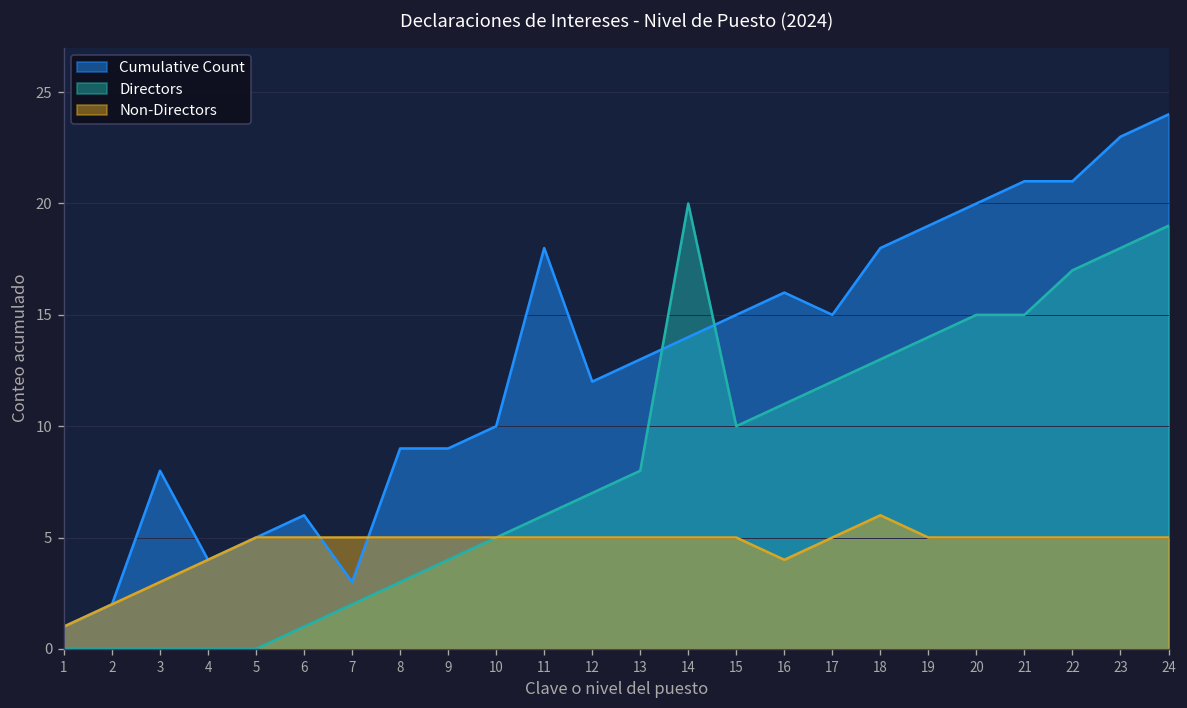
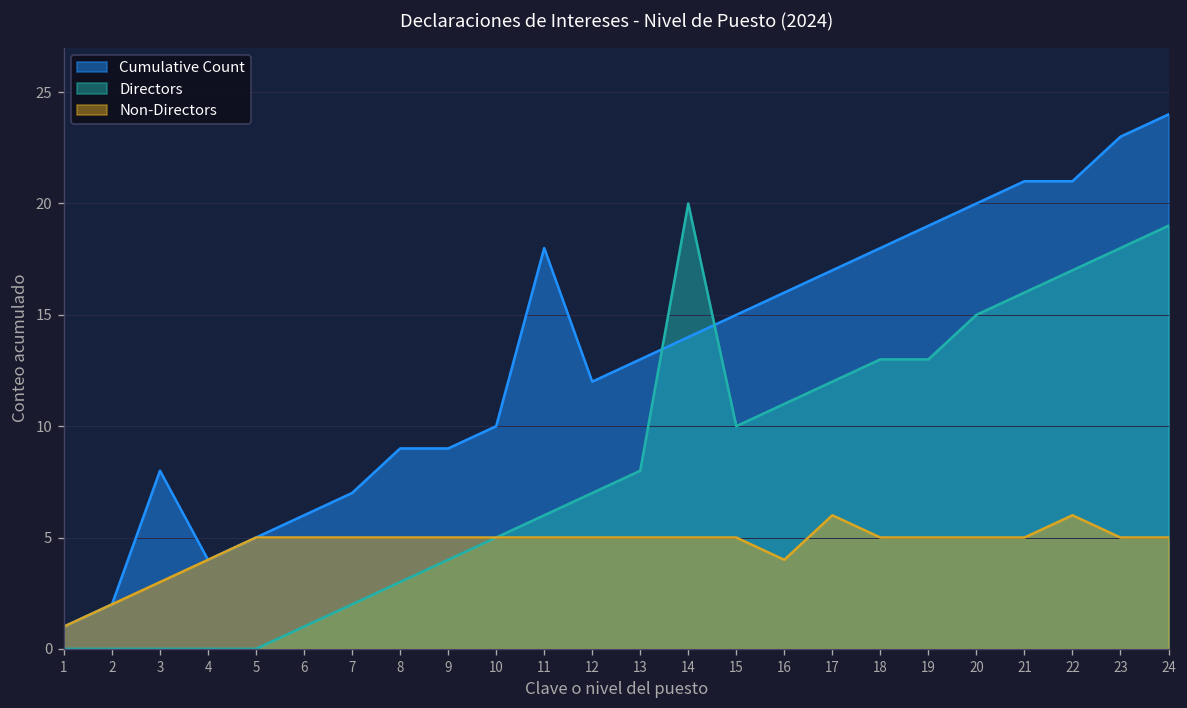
Cumulative Count, 7: 3 -> 7
Cumulative Count, 17: 15 -> 17
Non-Directors, 17: 5 -> 6
Non-Directors, 18: 6 -> 5
Directors, 19: 14 -> 13
Directors, 21: 15 -> 16
Non-Directors, 22: 5 -> 6
